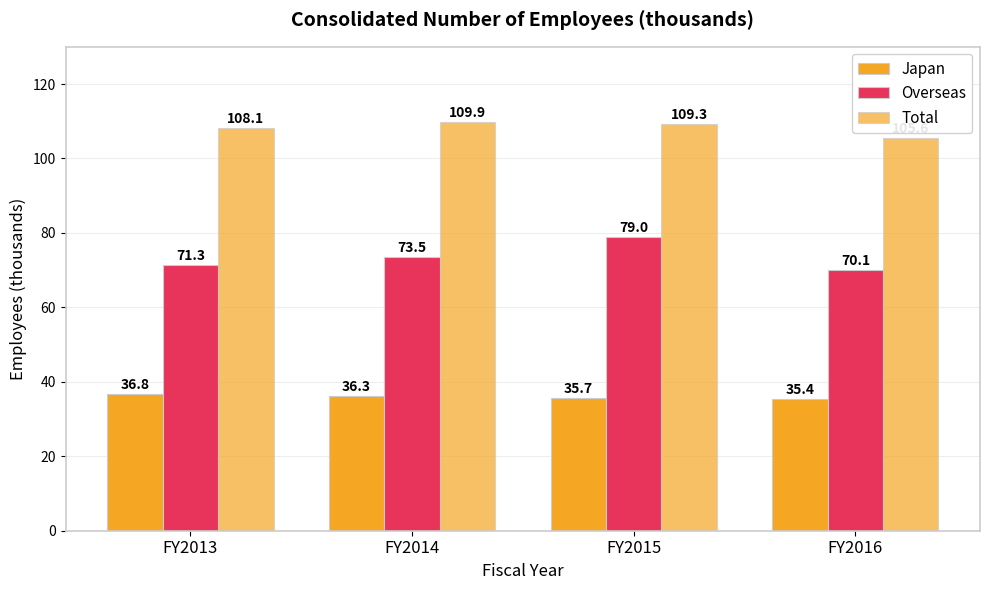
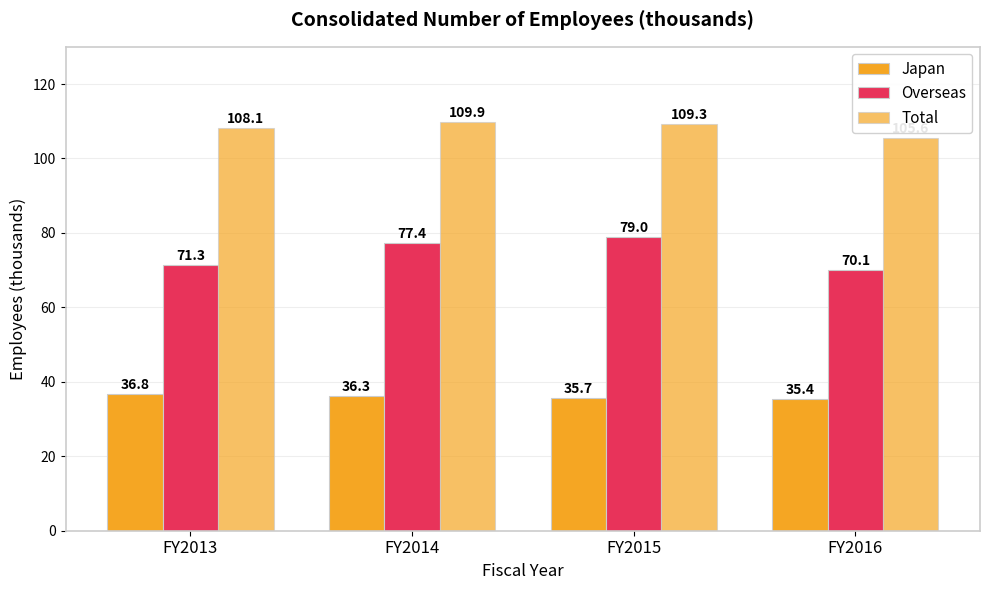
Overseas, FY2014: 73.5 -> 77.4
